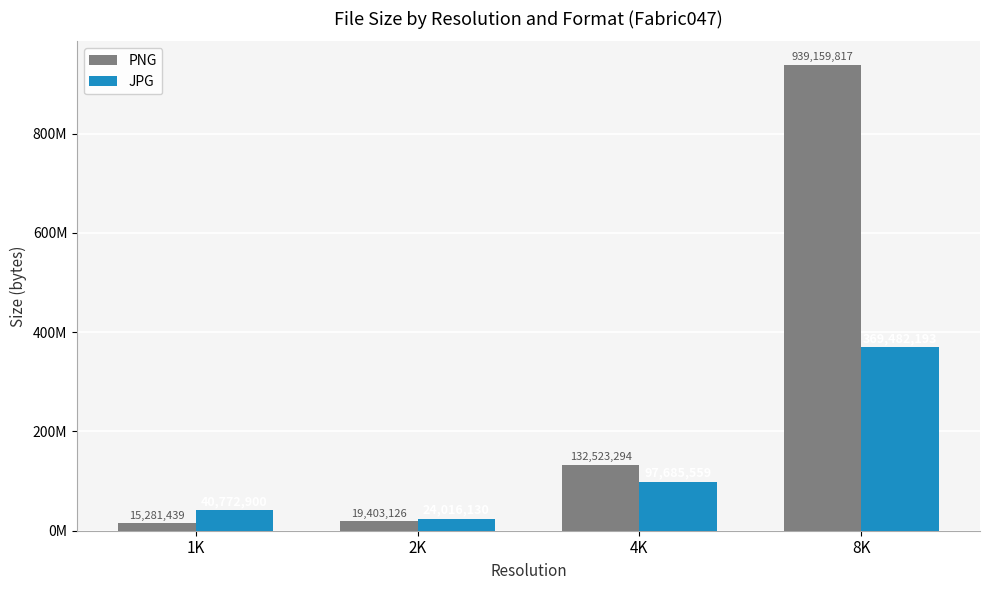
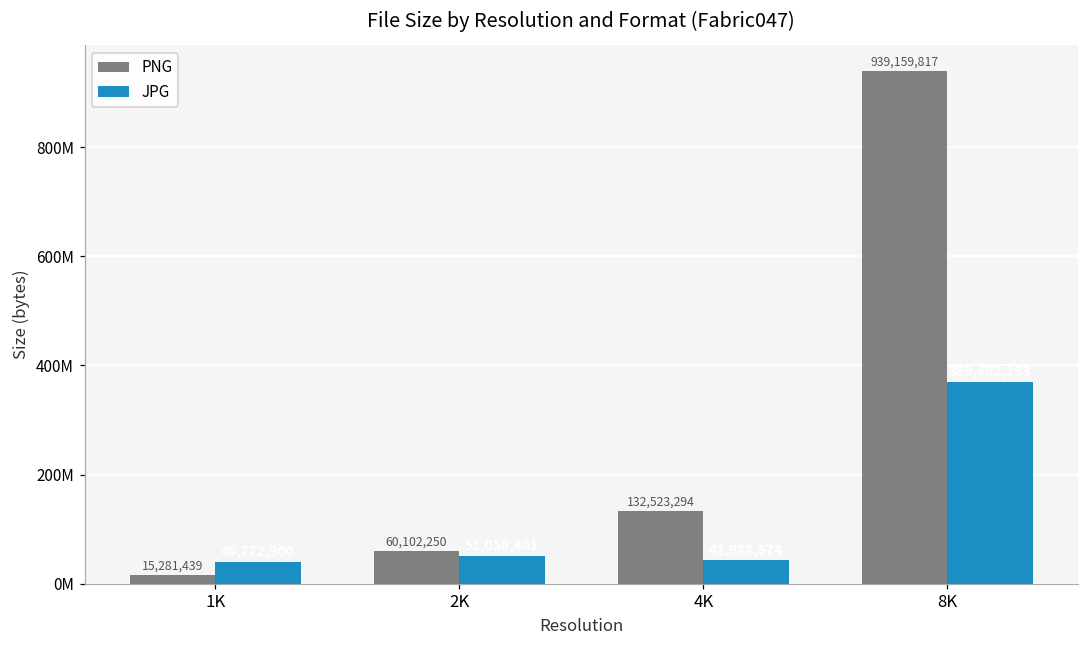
PNG, 2K: 19,403,126 -> 60,102,250
JPG, 2K: 20000000 -> 50000000
JPG, 4K: 100000000 -> 40000000
